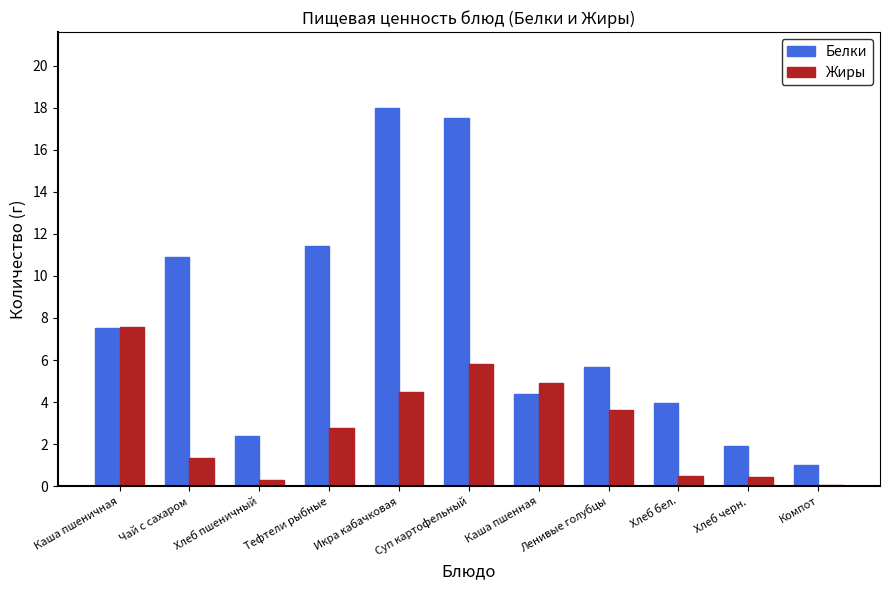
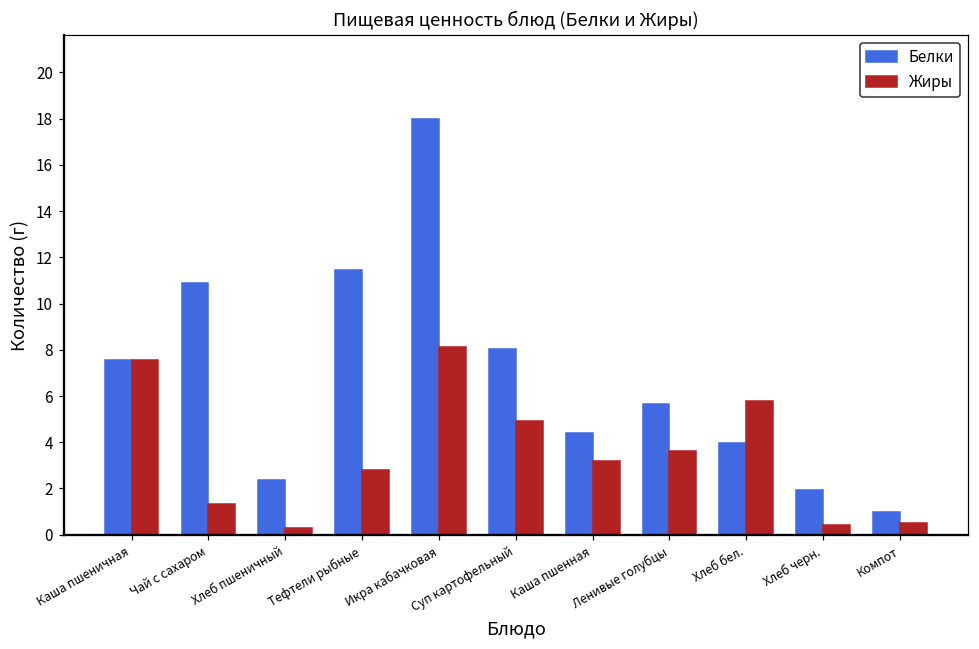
Жиры, Икра кабачковая: 4.5 -> 8.1
Белки, Суп картофельный: 17.5 -> 8.1
Жиры, Суп картофельный: 5.8 -> 4.9
Жиры, Каша пшенная: 4.9 -> 3.2
Жиры, Хлеб бел.: 0.5 -> 5.8
Жиры, Компот: 0.1 -> 0.5
